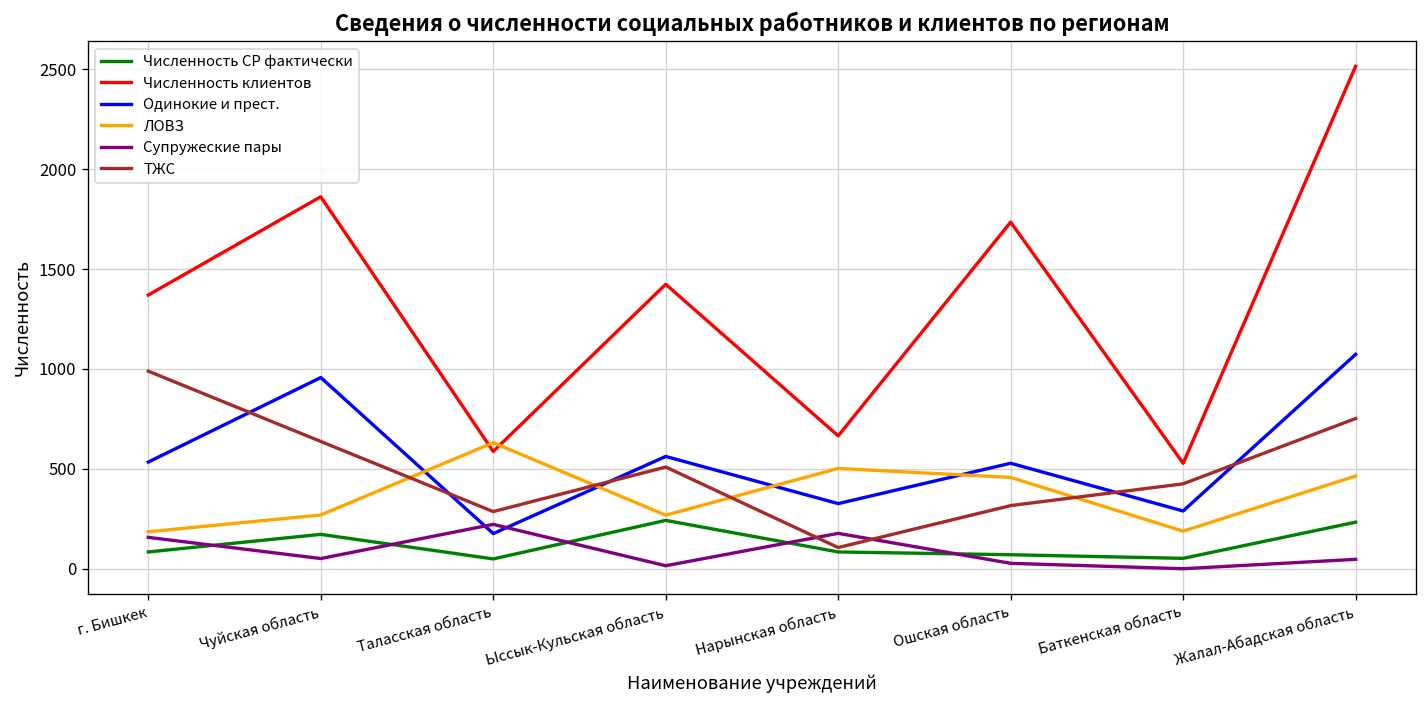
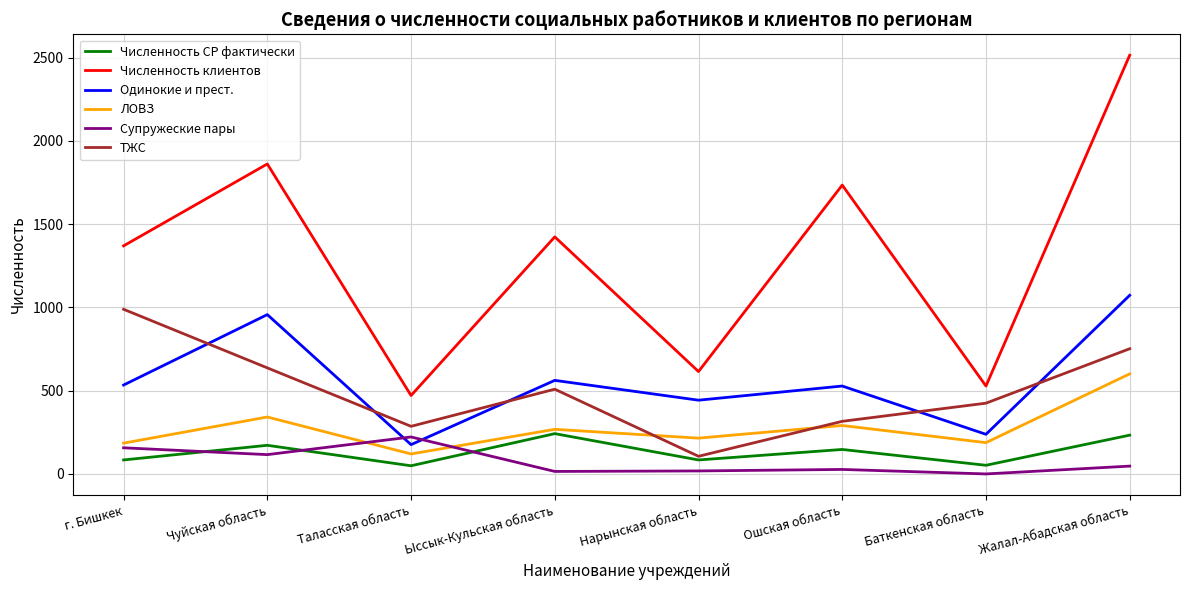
ЛОВЗ, Чуйская область: 270 -> 340
Супружеские пары, Чуйская область: 50 -> 120
Численность клиентов, Таласская область: 590 -> 470
ЛОВЗ, Таласская область: 630 -> 120
Численность клиентов, Нарынская область: 670 -> 620
Одинокие и прест., Нарынская область: 330 -> 440
ЛОВЗ, Нарынская область: 500 -> 220
Супружеские пары, Нарынская область: 180 -> 20
Численность СР фактически, Ошская область: 70 -> 150
ЛОВЗ, Ошская область: 460 -> 290
Одинокие и прест., Баткенская область: 290 -> 240
ЛОВЗ, Жалал-Абадская область: 460 -> 600
